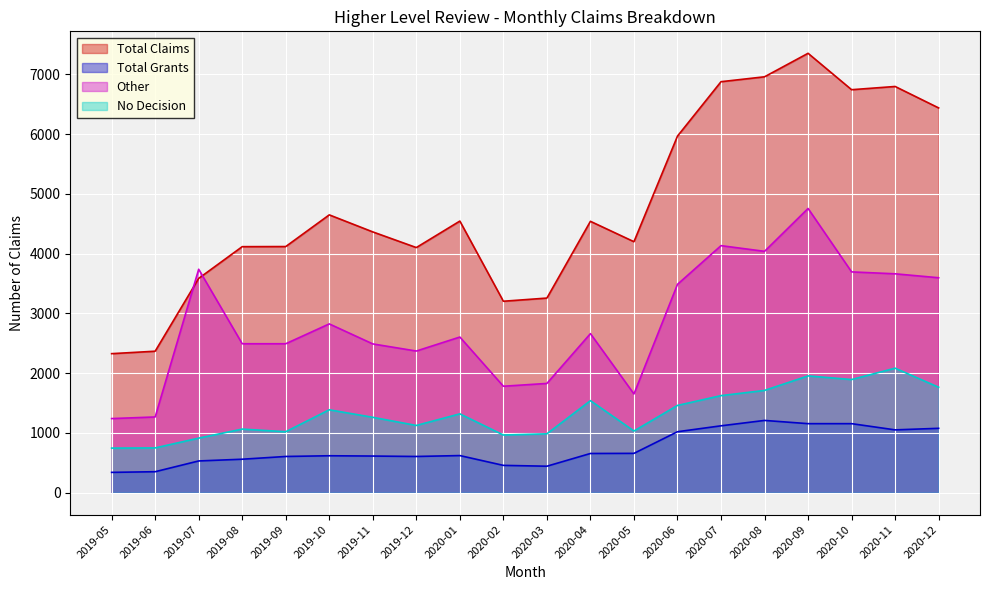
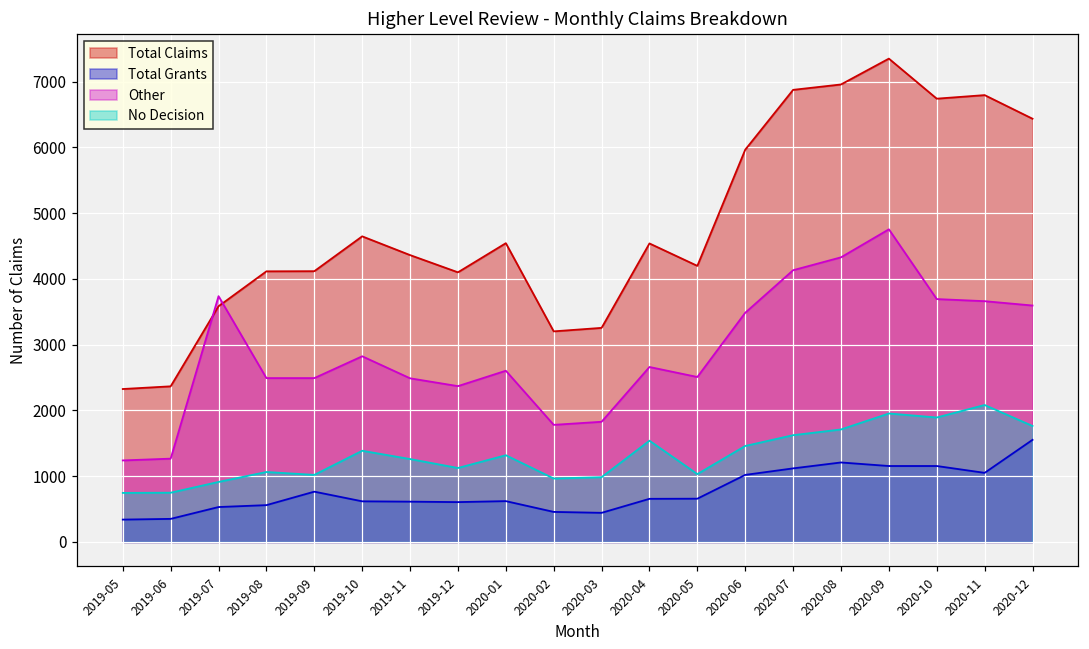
Total Grants, 2019-09: 600 -> 800
Other, 2020-05: 1700 -> 2500
Other, 2020-08: 4000 -> 4300
Total Grants, 2020-12: 1100 -> 1600
